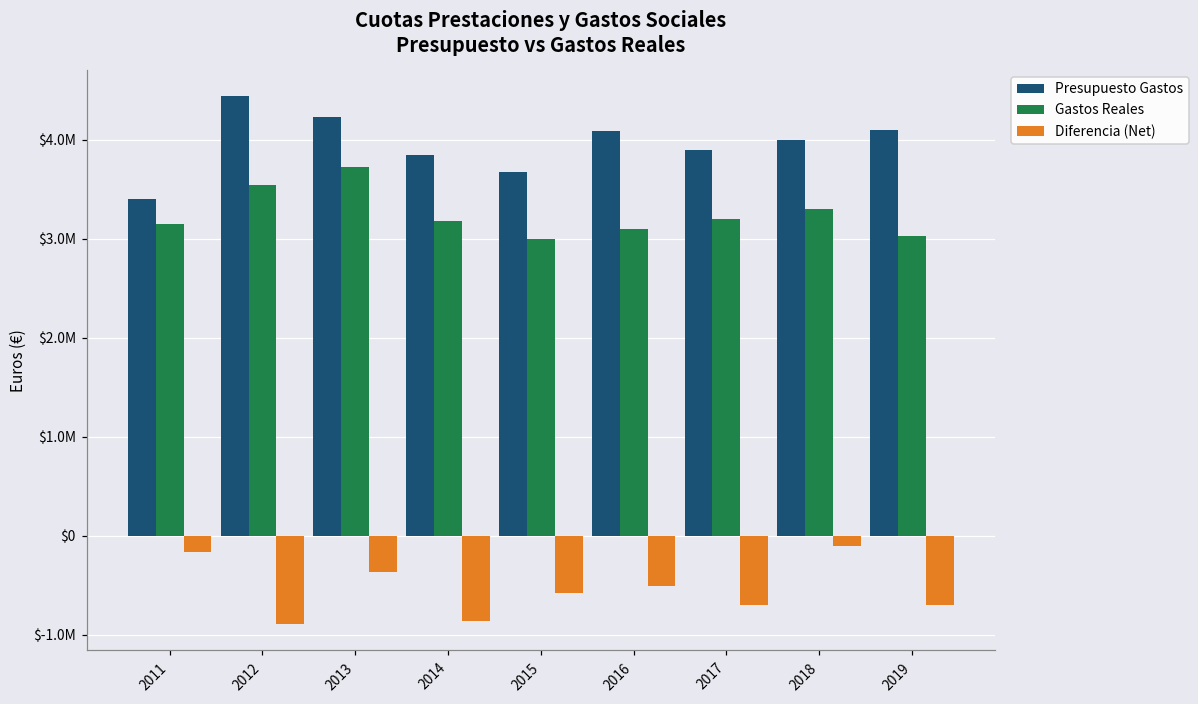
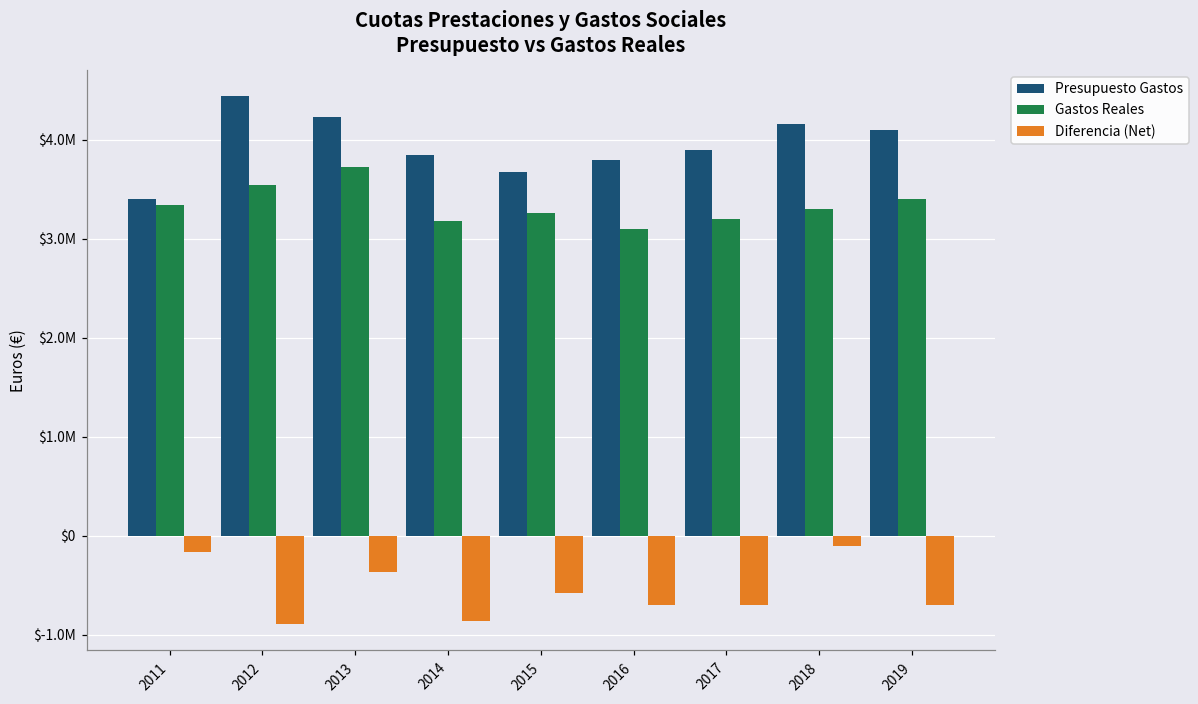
Gastos Reales, 2011: $3100000 -> $3300000
Gastos Reales, 2015: $3000000 -> $3300000
Presupuesto Gastos, 2016: $4100000 -> $3800000
Diferencia (Net), 2016: $-500000 -> $-700000
Presupuesto Gastos, 2018: $4000000 -> $4200000
Gastos Reales, 2019: $3000000 -> $3400000
